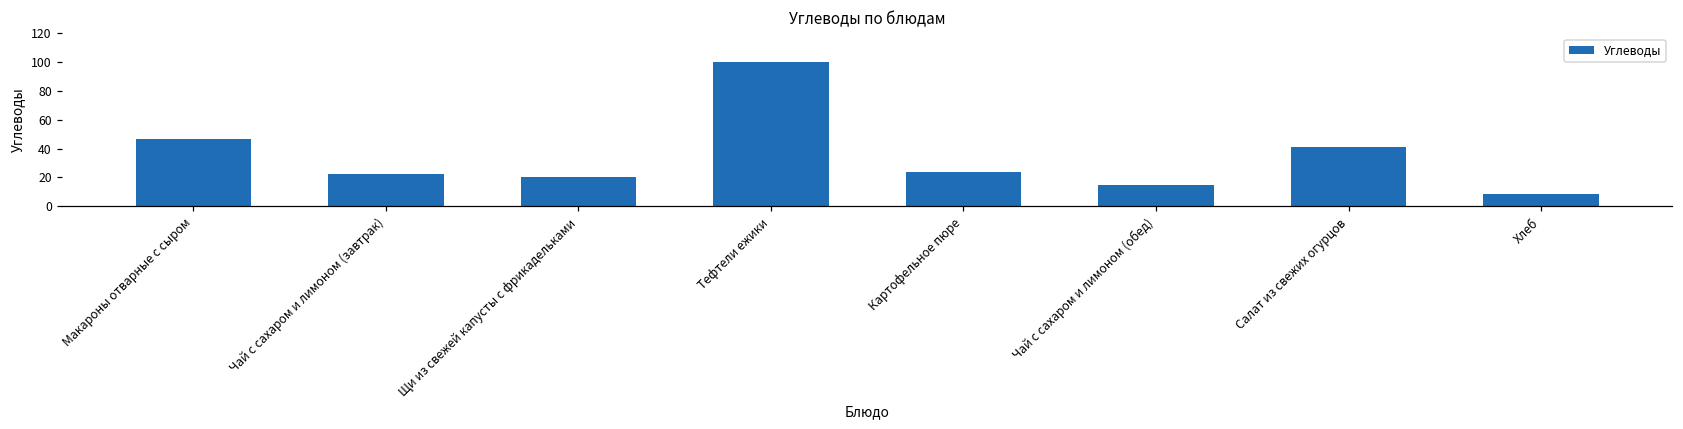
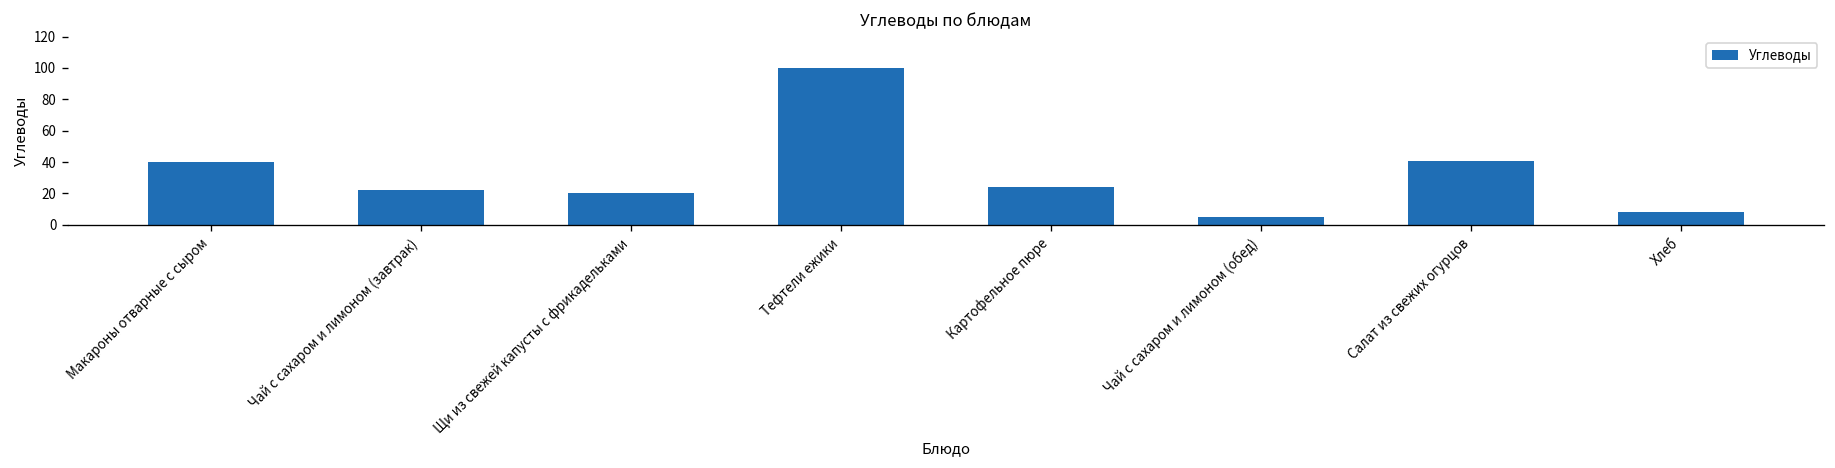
Макароны отварные с сыром: 47 -> 40
Чай с сахаром и лимоном (обед): 15 -> 5
